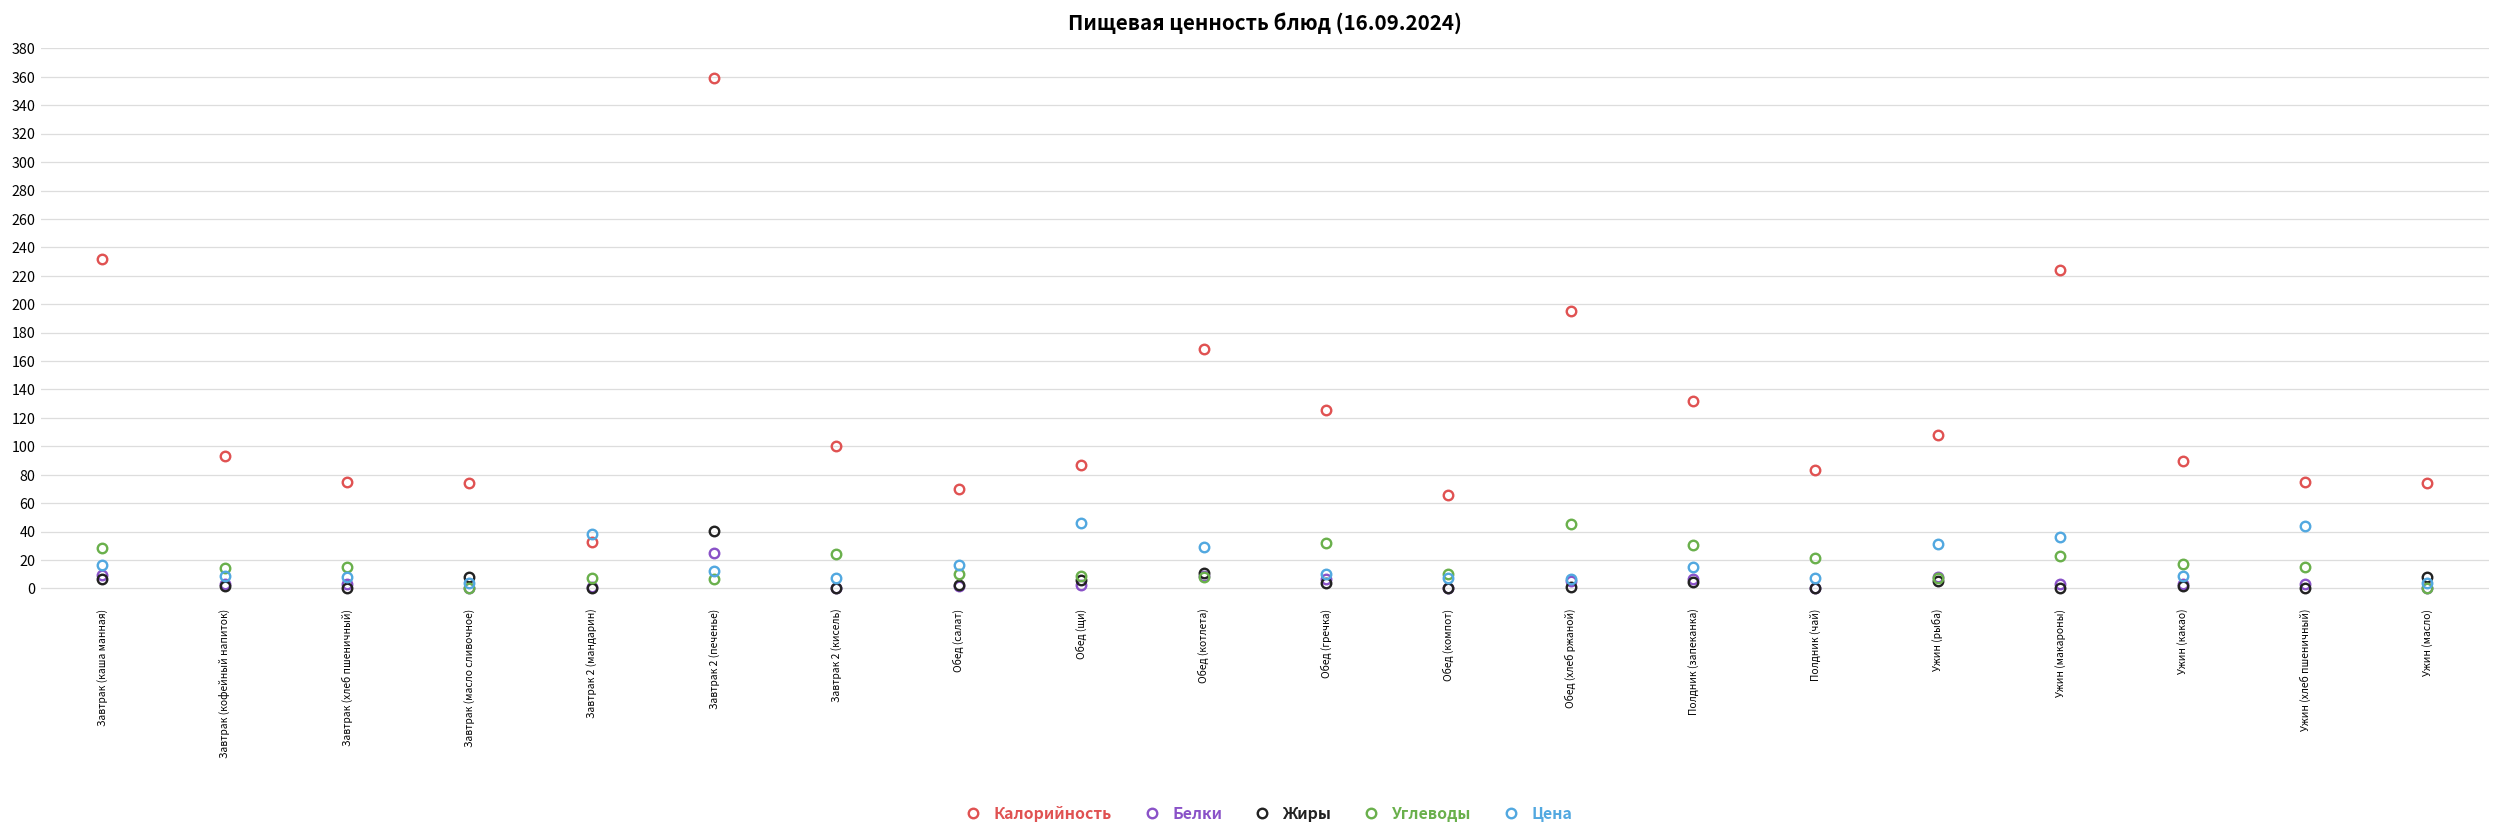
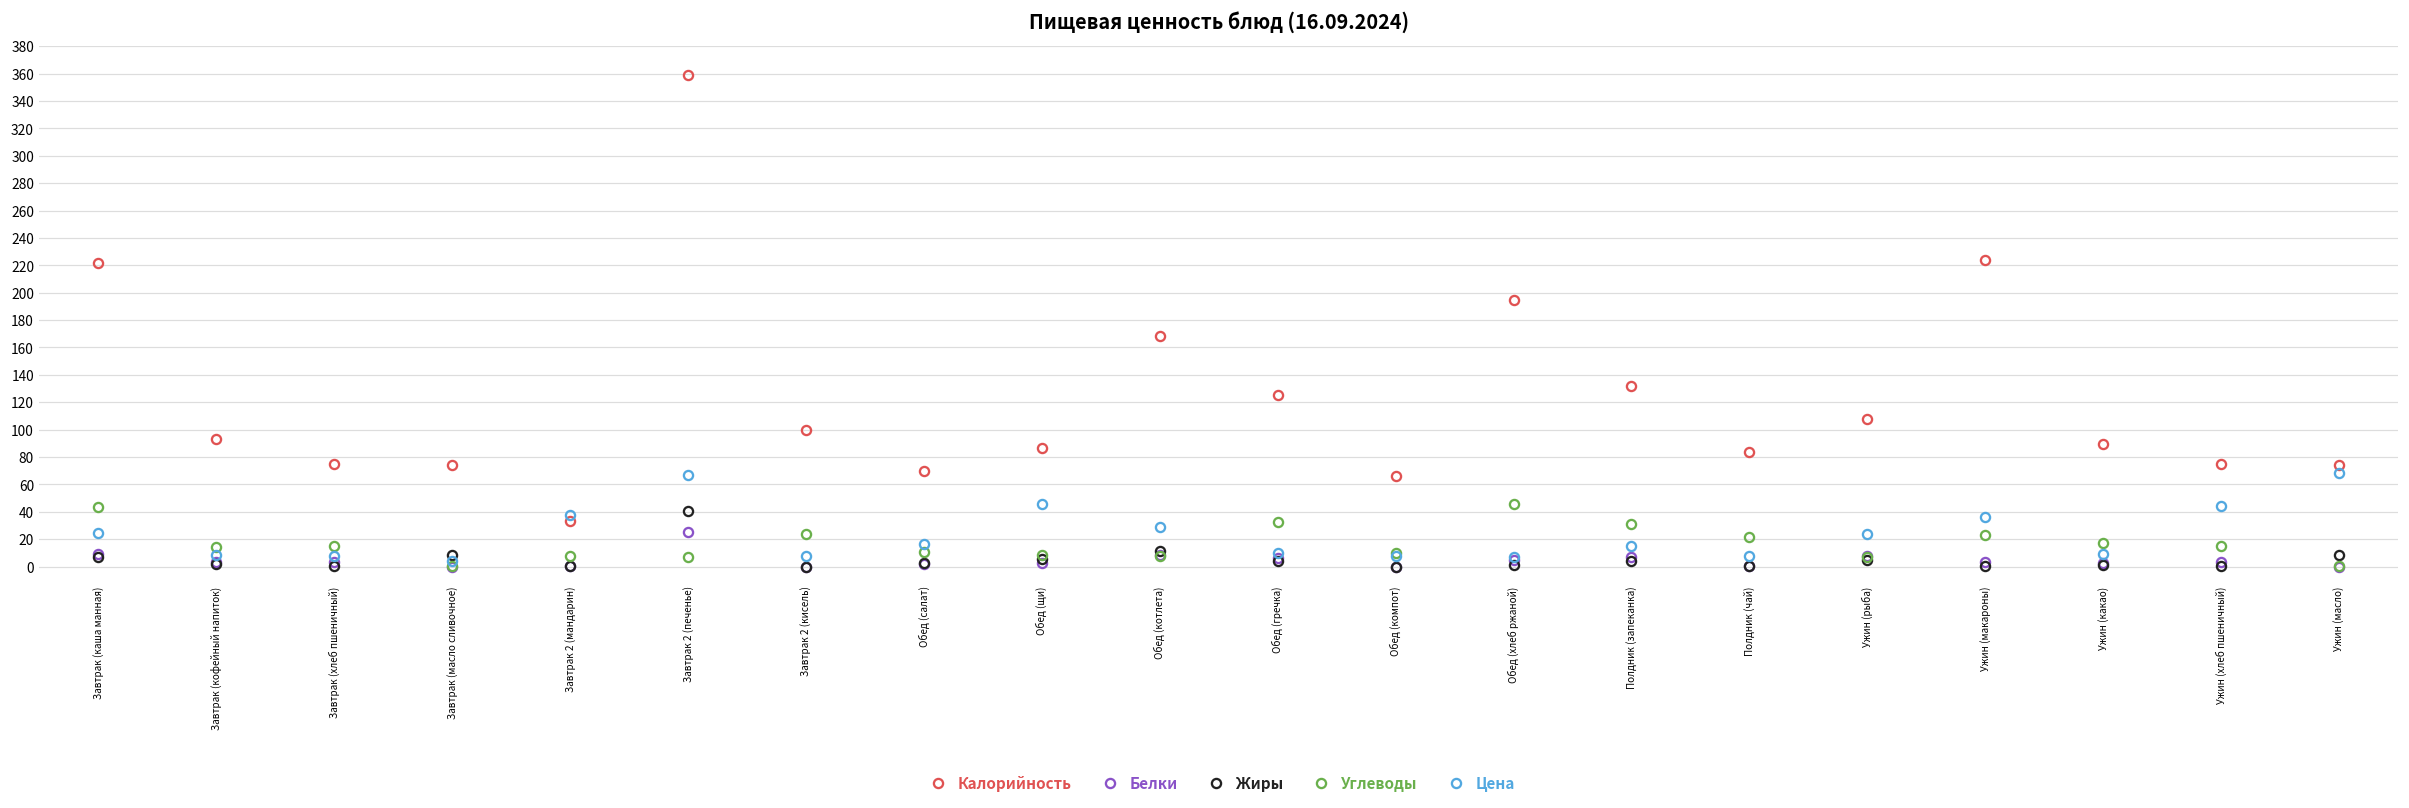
Калорийность, Завтрак (каша манная): 232 -> 222
Углеводы, Завтрак (каша манная): 28 -> 43
Цена, Завтрак (каша манная): 17 -> 24
Цена, Завтрак 2 (печенье): 12 -> 67
Цена, Ужин (рыба): 31 -> 24
Цена, Ужин (масло): 4 -> 68
